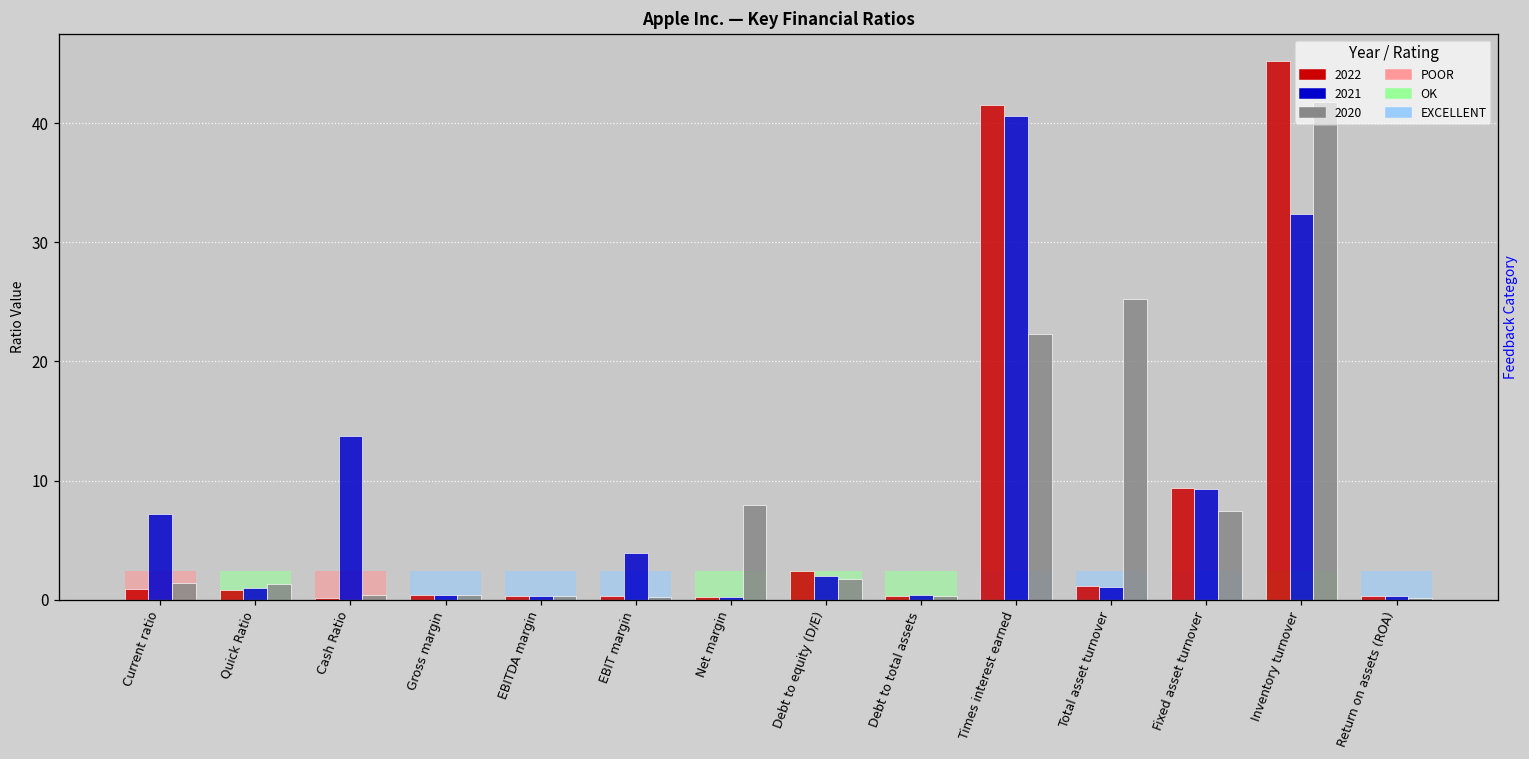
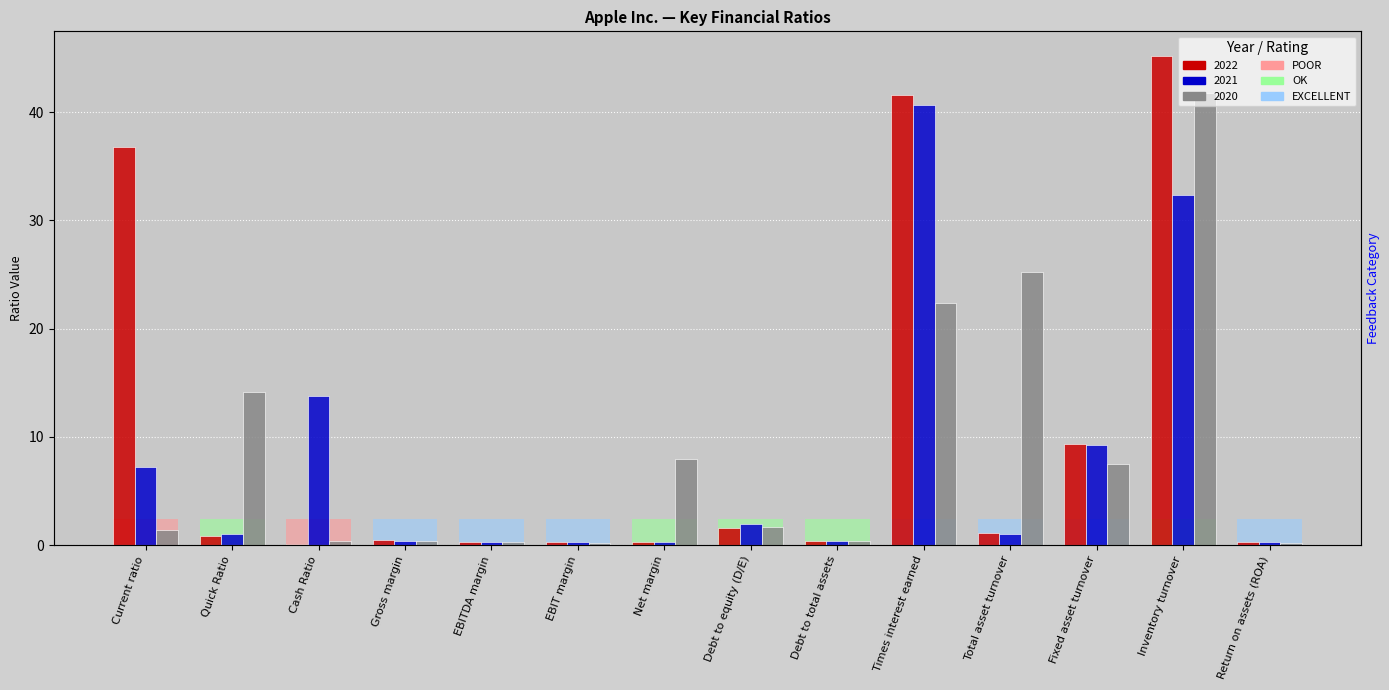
2022, Current ratio: 0.9 -> 36.7
2020, Quick Ratio: 1.3 -> 14.2
2021, EBIT margin: 3.9 -> 0.3
2022, Debt to equity (D/E): 2.4 -> 1.6
